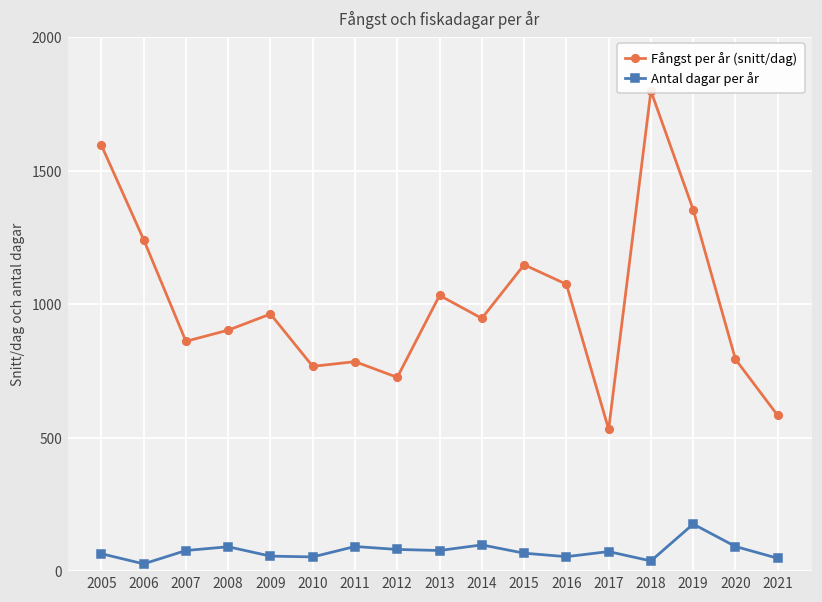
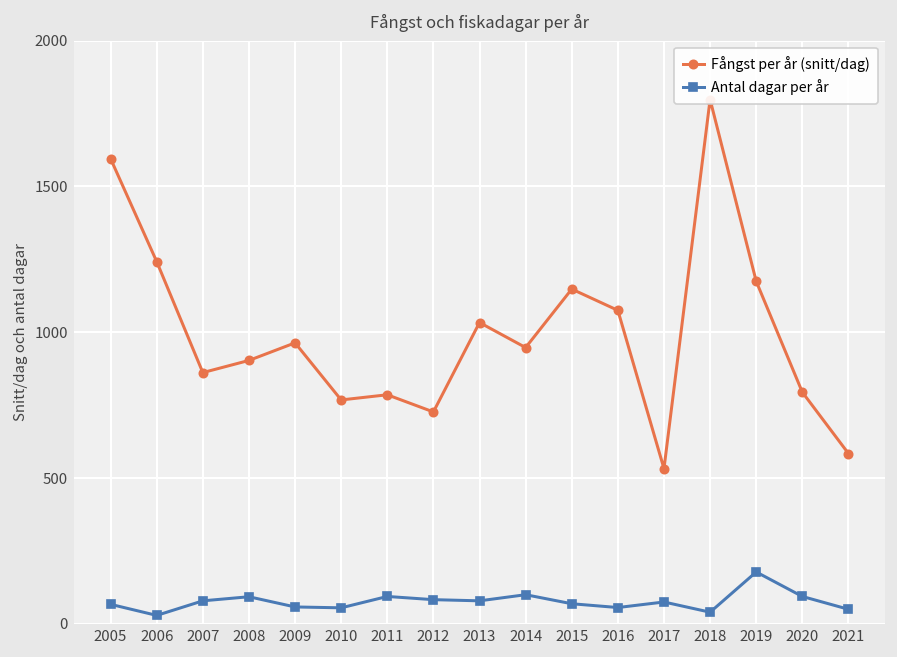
Fångst per år (snitt/dag), 2019: 1350 -> 1170
